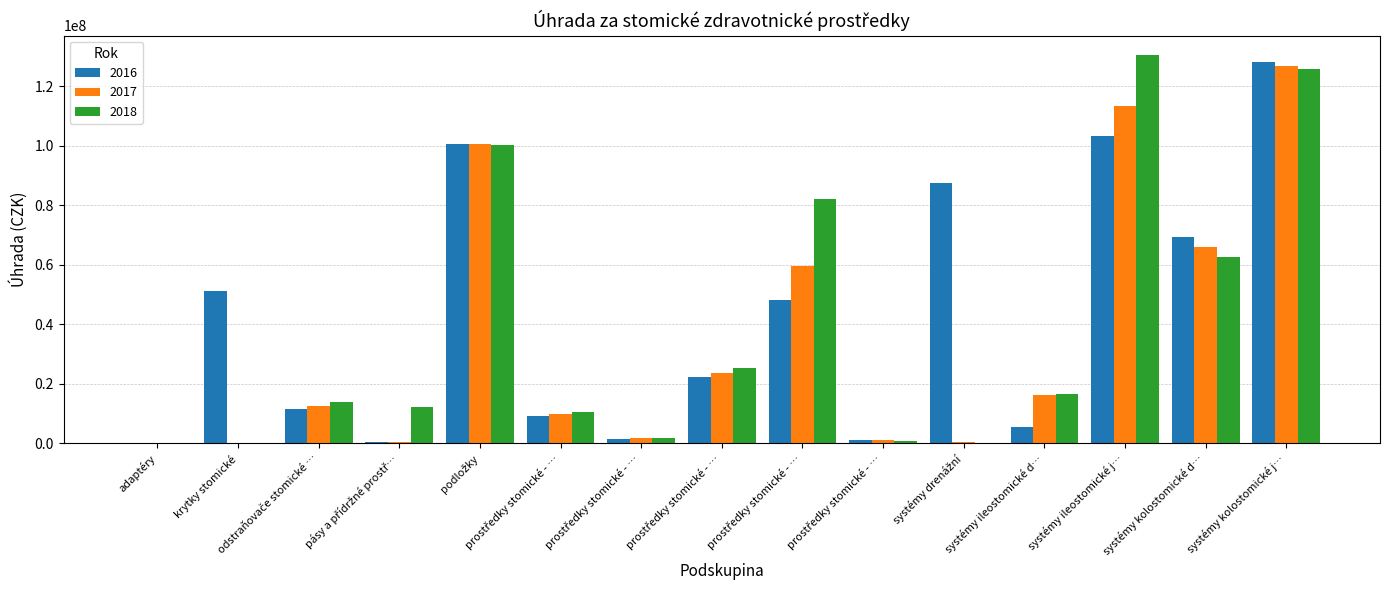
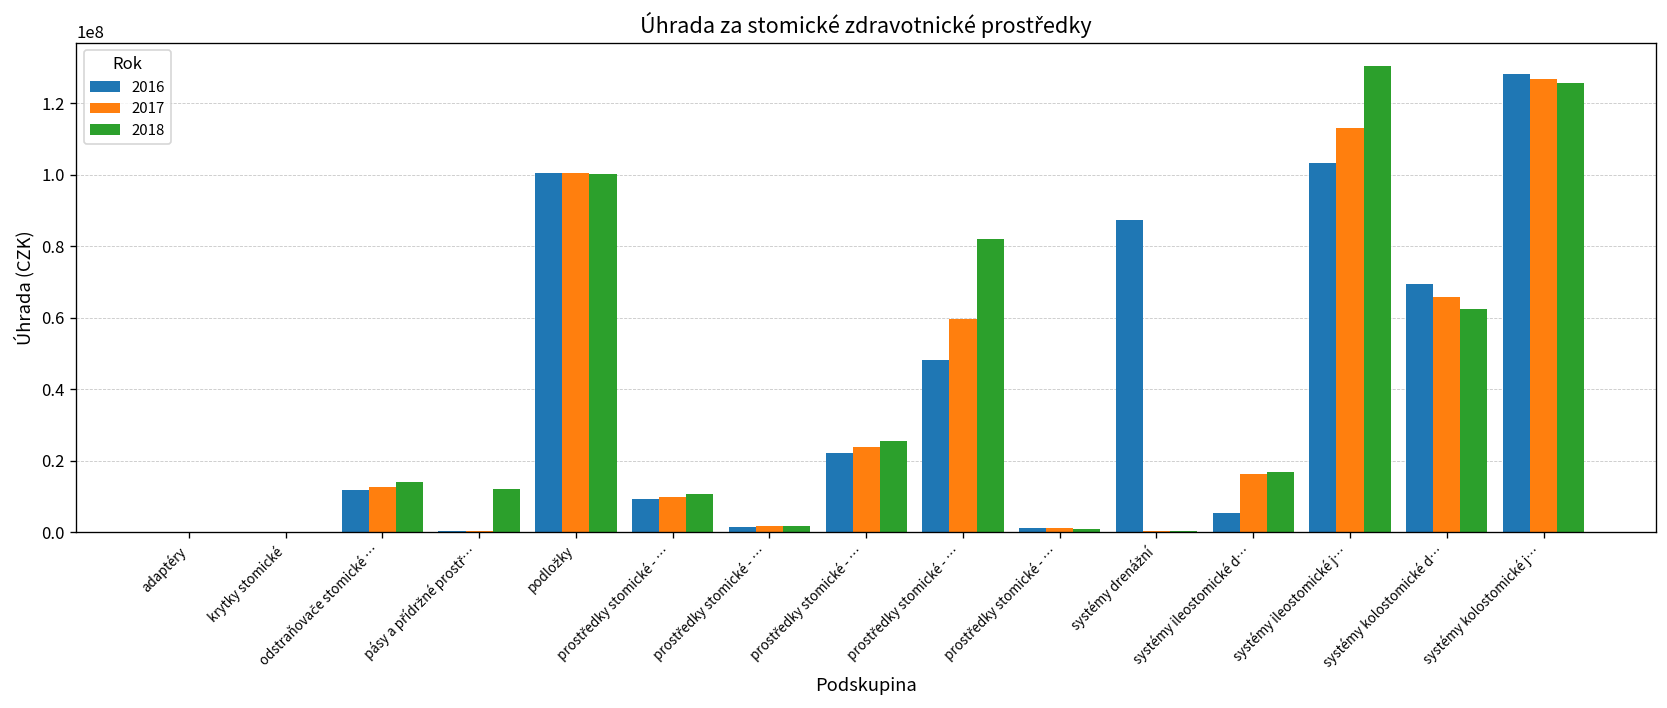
2016, krytky stomické: 51000000 -> 0
